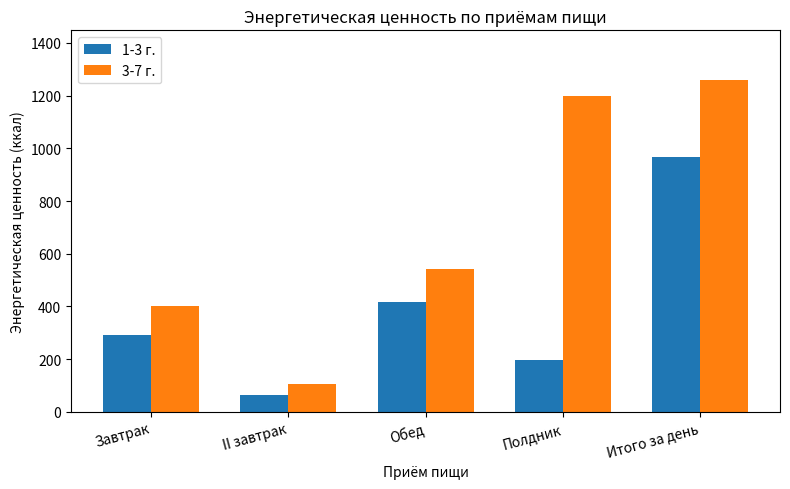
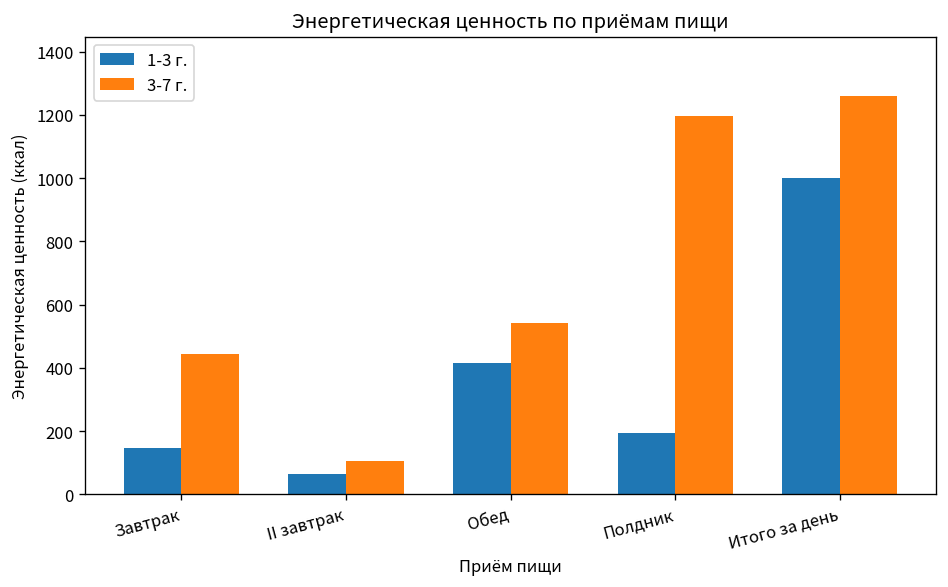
1-3 г., Завтрак: 290 -> 150
3-7 г., Завтрак: 400 -> 440
1-3 г., Итого за день: 970 -> 1000
